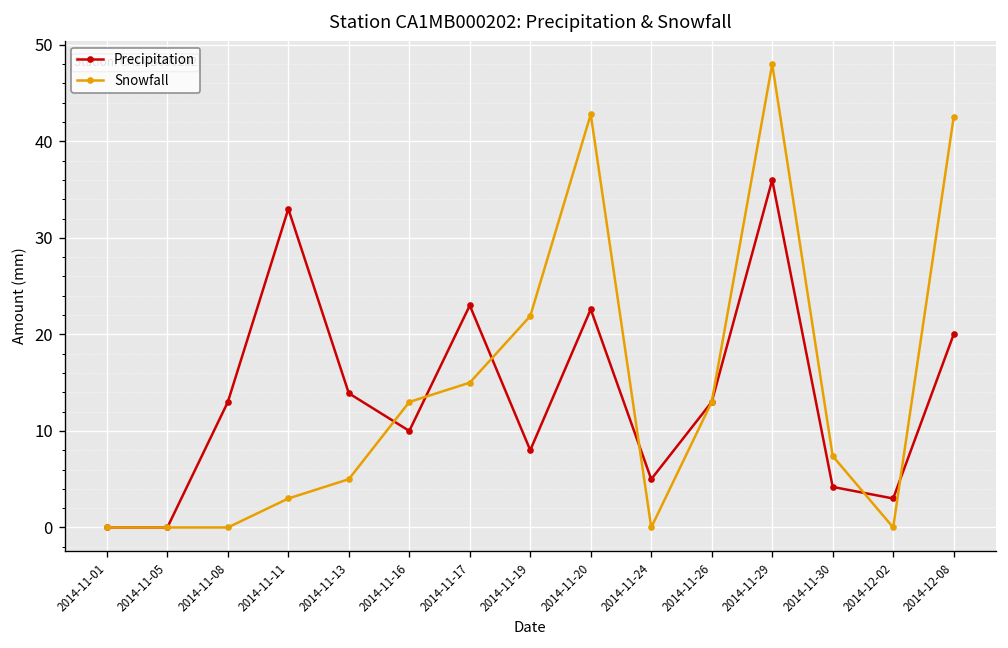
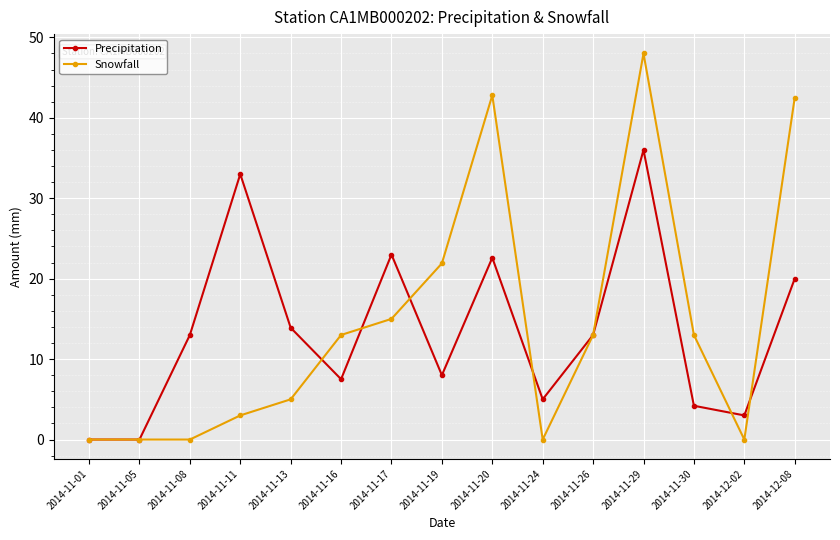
Precipitation, 2014-11-16: 10 -> 8
Snowfall, 2014-11-30: 7 -> 13
